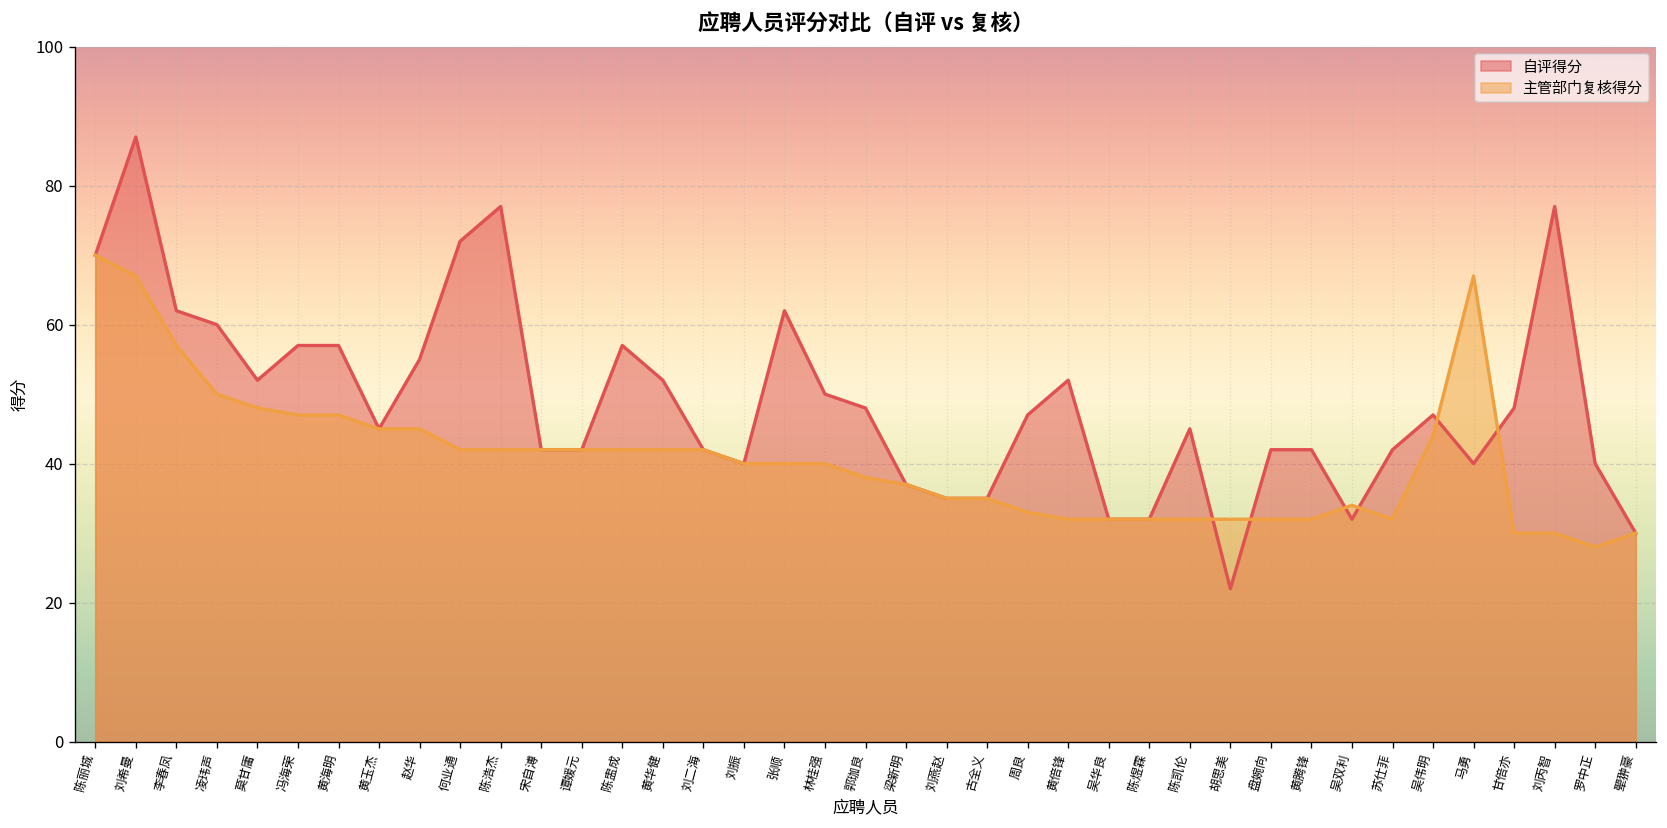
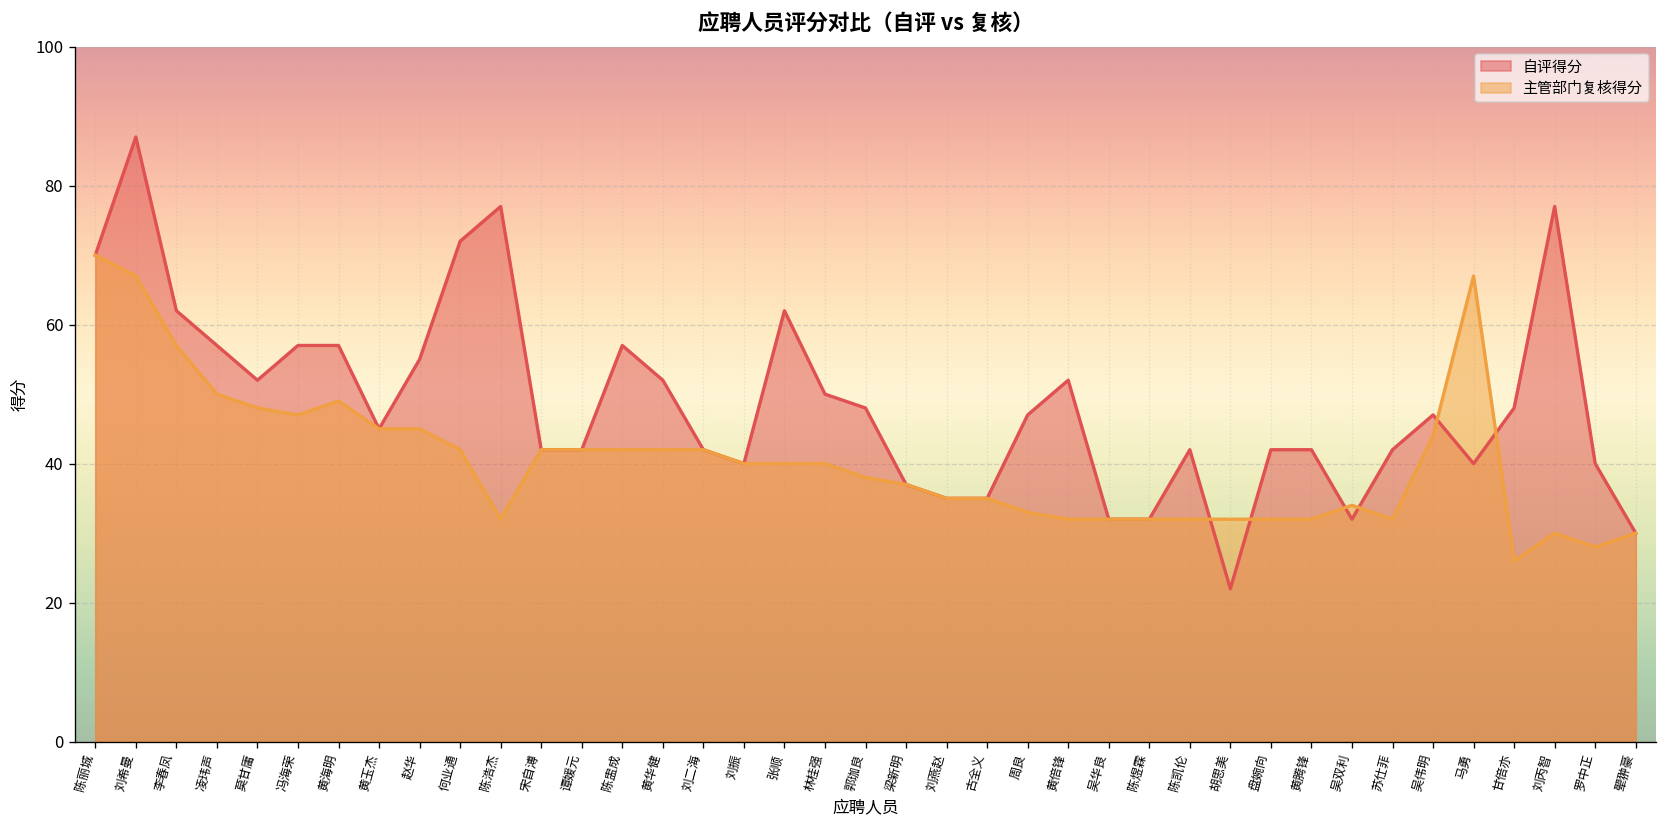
自评得分, 凌玮声: 60 -> 57
主管部门复核得分, 黄海明: 47 -> 49
主管部门复核得分, 陈浩杰: 42 -> 32
自评得分, 陈凯伦: 45 -> 42
主管部门复核得分, 甘倍亦: 30 -> 26
